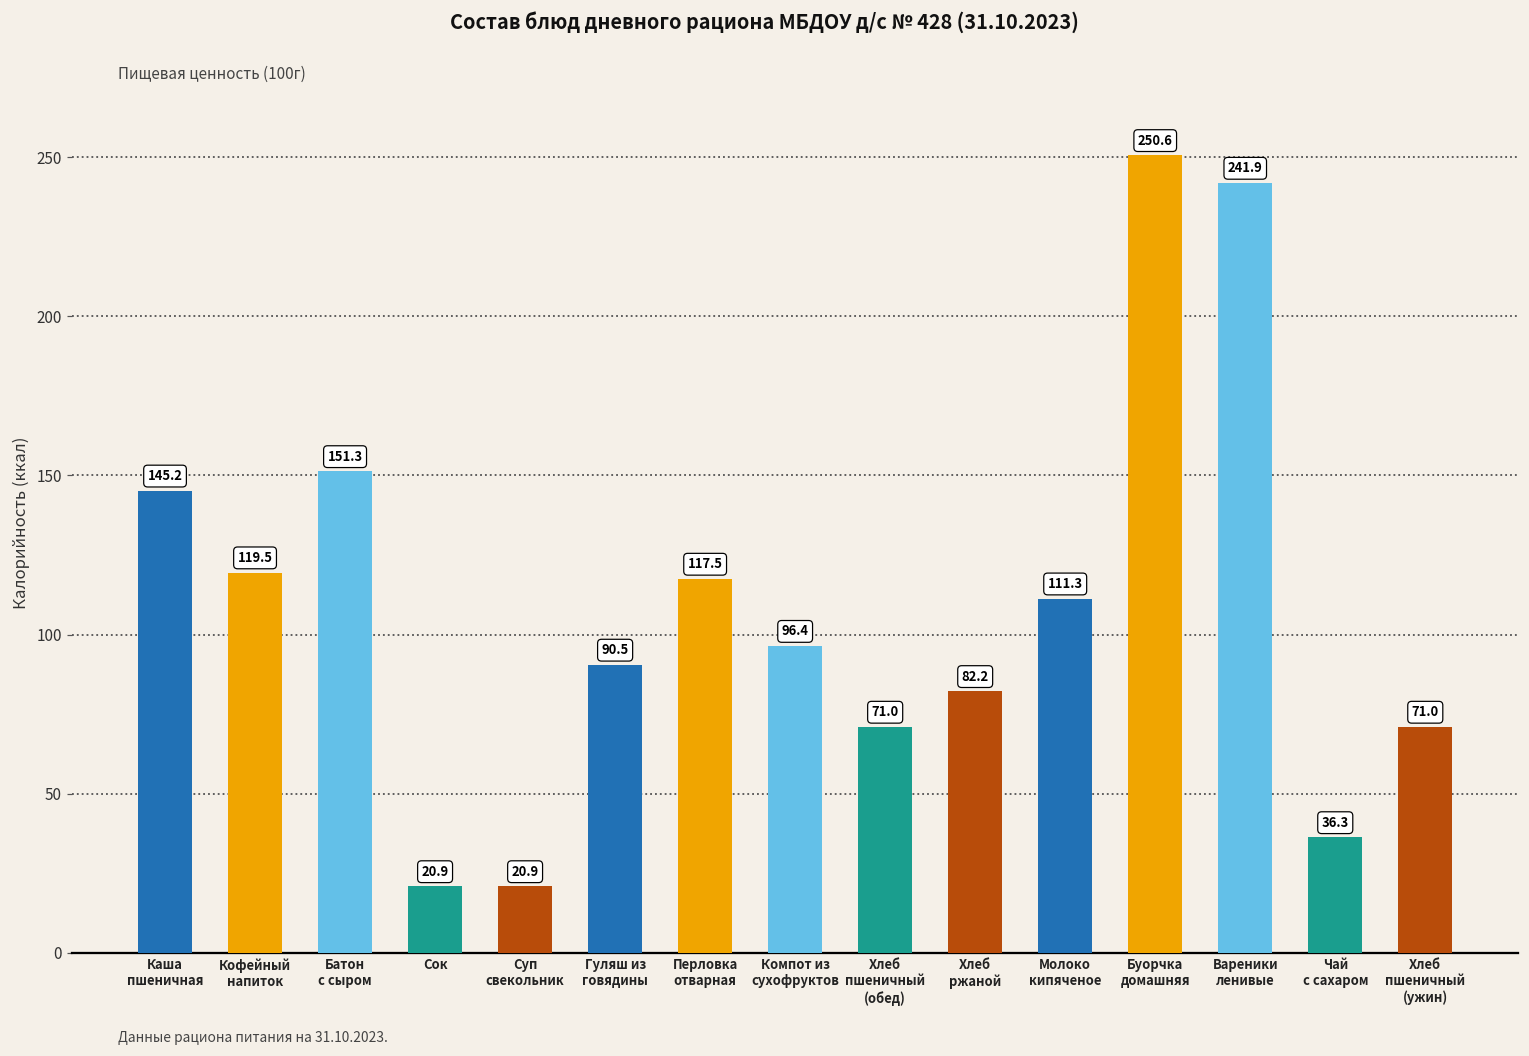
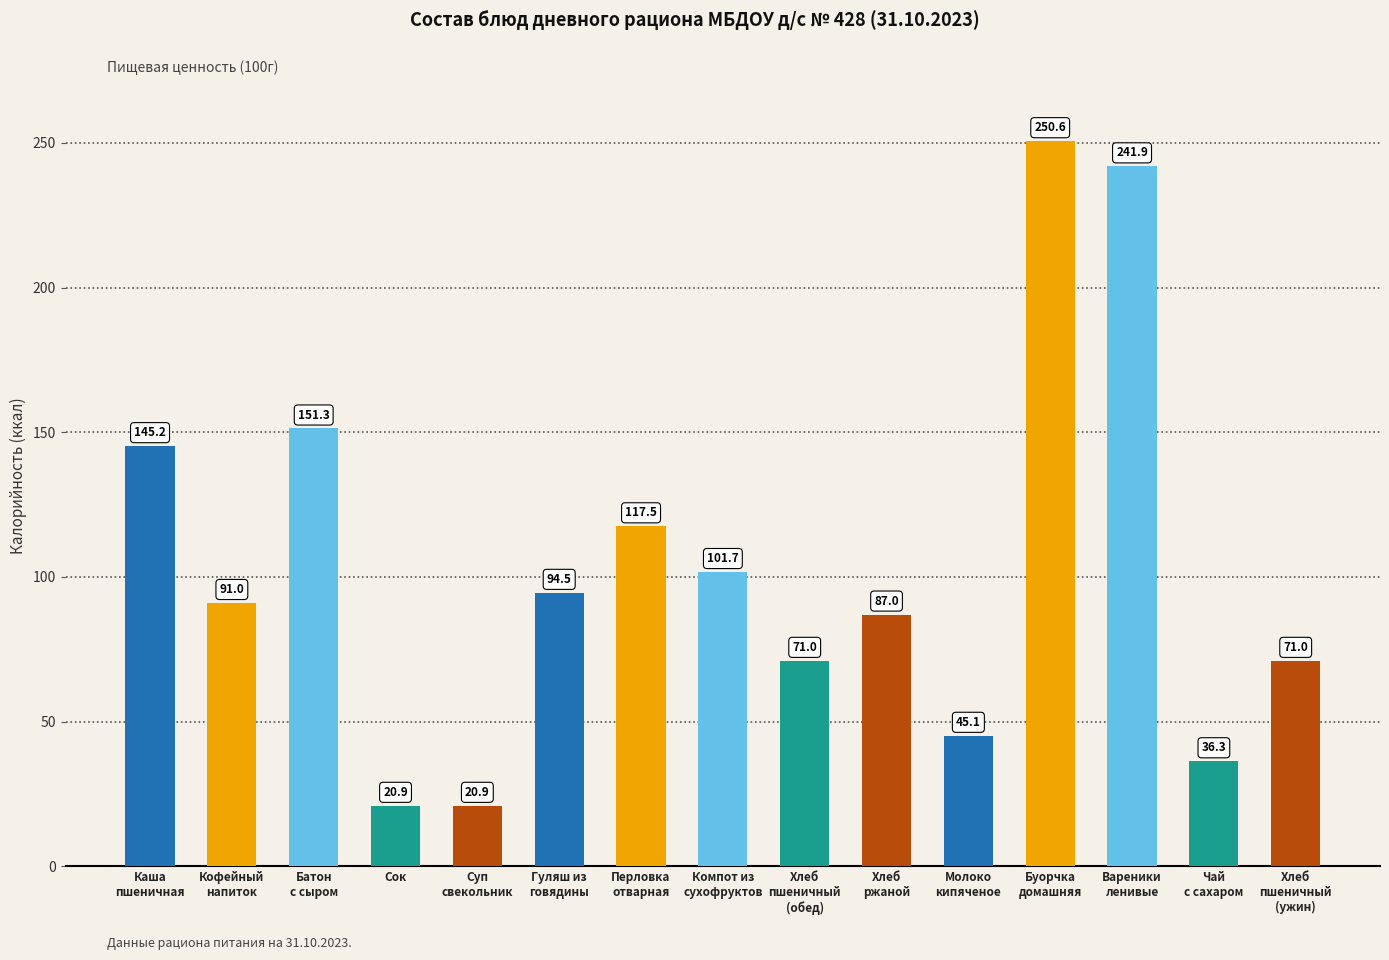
Кофейный напиток: 119.5 -> 91.0
Гуляш из говядины: 90.5 -> 94.5
Компот из сухофруктов: 96.4 -> 101.7
Хлеб ржаной: 82.2 -> 87.0
Молоко кипяченое: 111.3 -> 45.1
